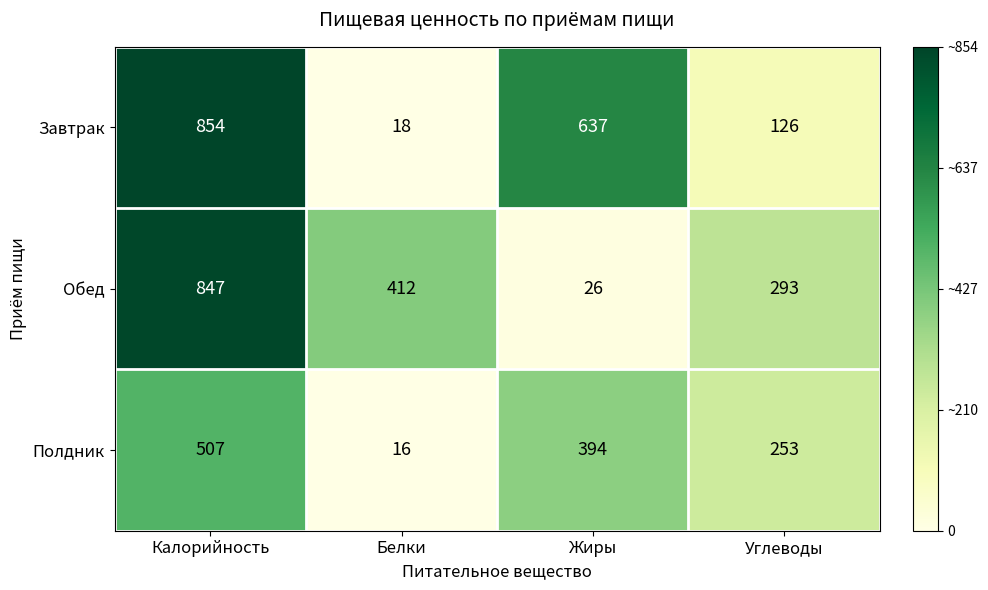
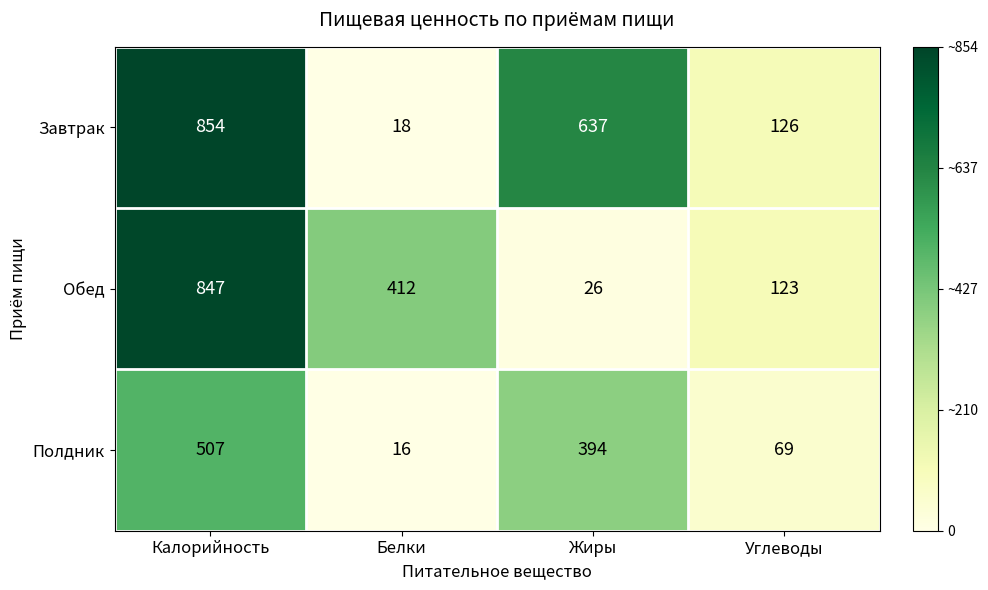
Обед, Углеводы: 293 -> 123
Полдник, Углеводы: 253 -> 69
